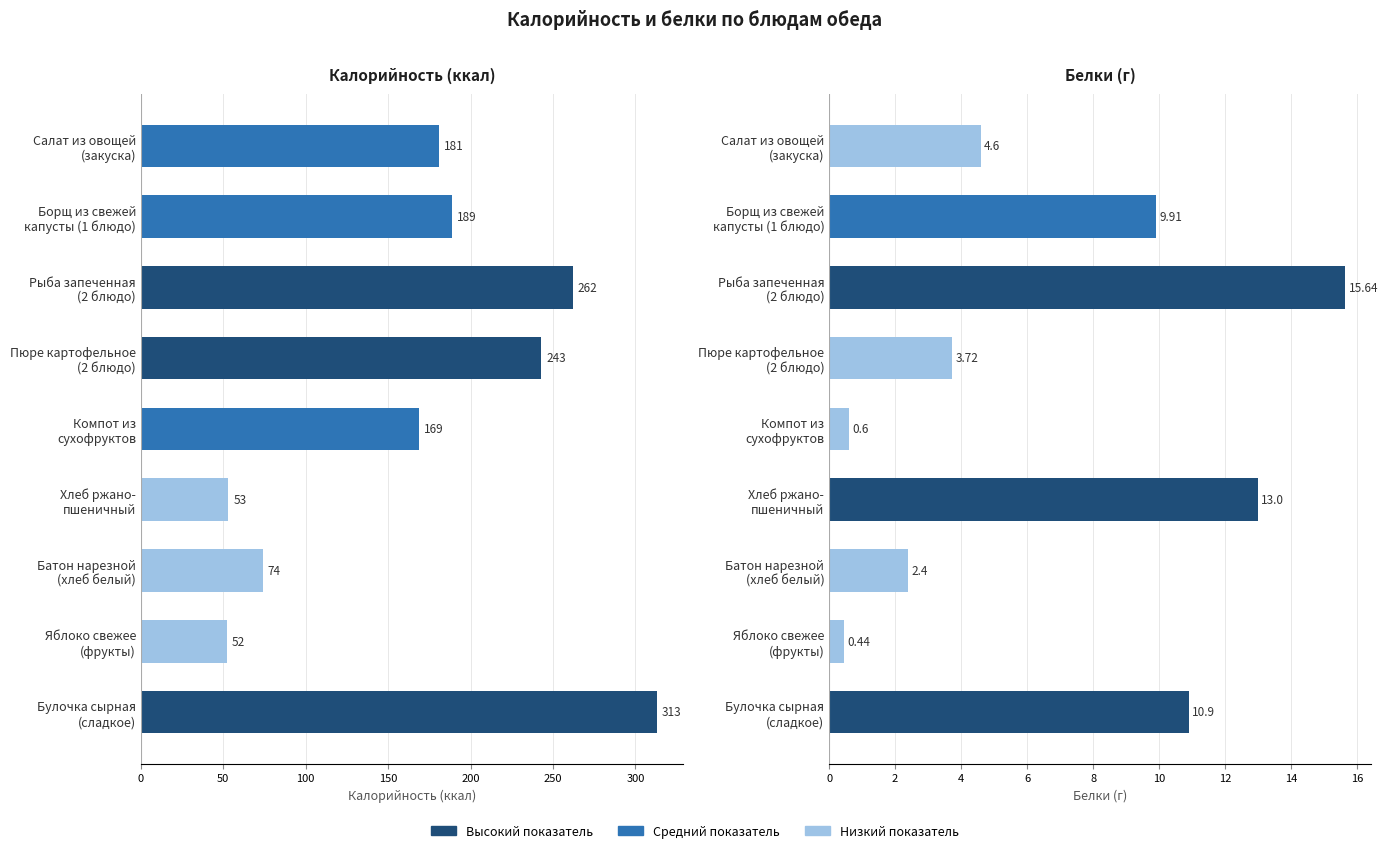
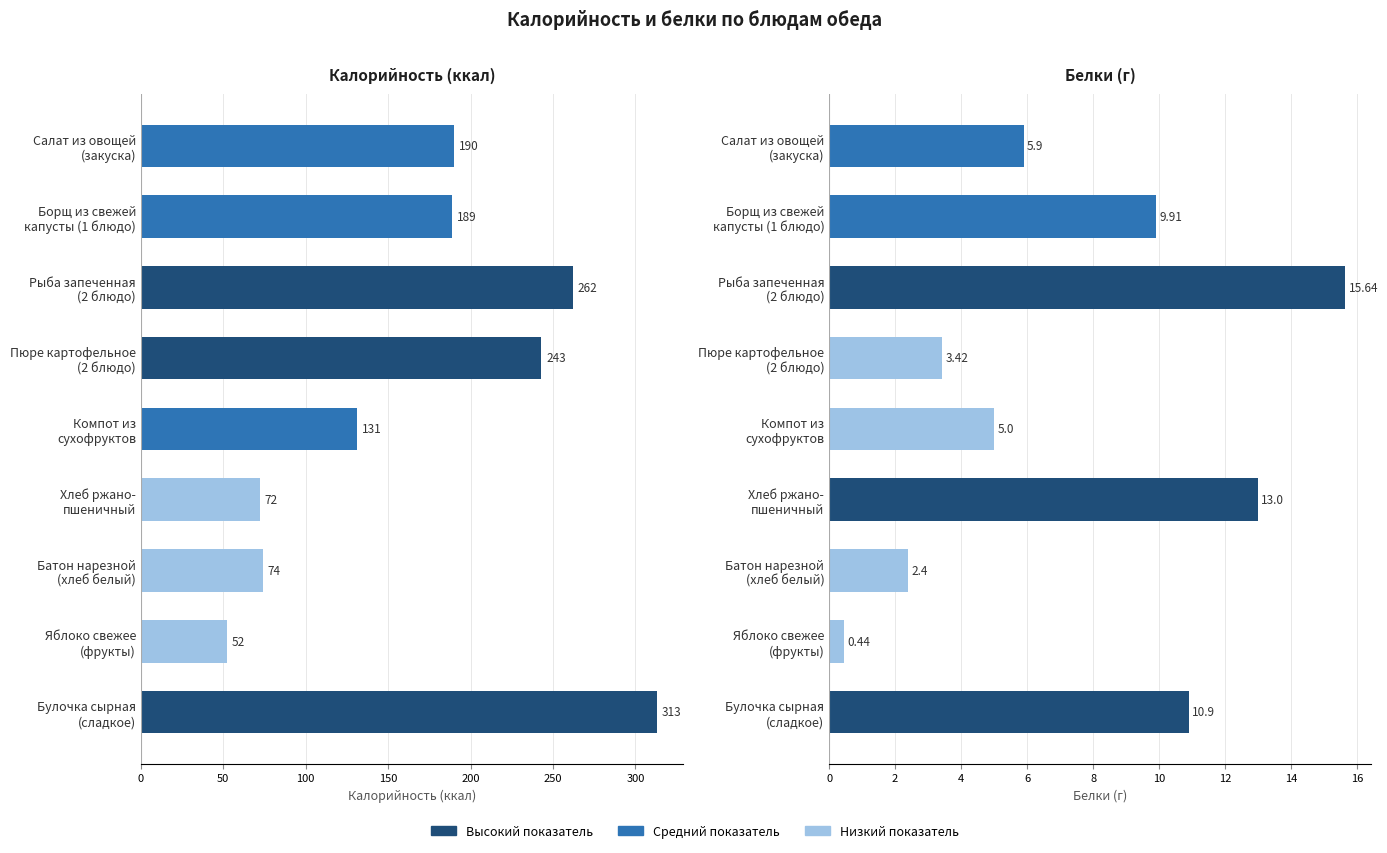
Калорийность (ккал), Салат из овощей (закуска): 181 -> 190
Калорийность (ккал), Компот из сухофруктов: 169 -> 131
Калорийность (ккал), Хлеб ржано- пшеничный: 53 -> 72
Белки (г), Салат из овощей (закуска): 4.6 -> 5.9
Белки (г), Пюре картофельное (2 блюдо): 3.72 -> 3.42
Белки (г), Компот из сухофруктов: 0.6 -> 5.0
